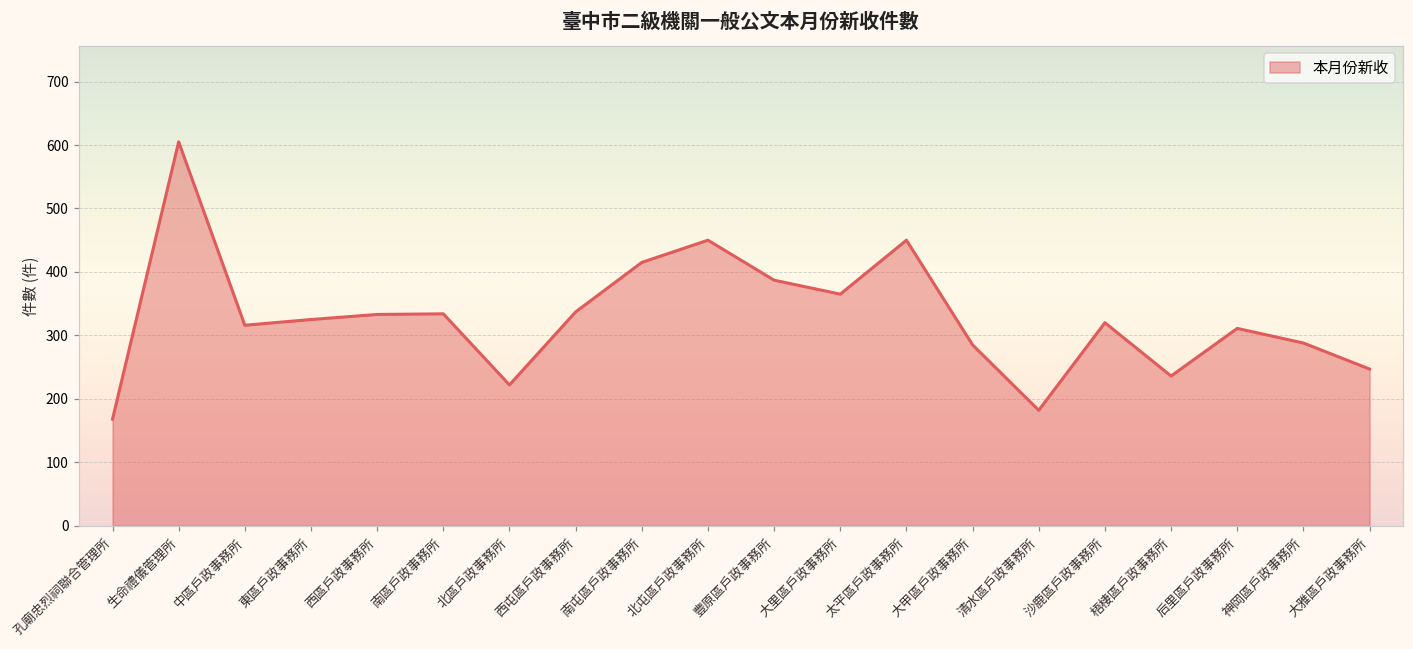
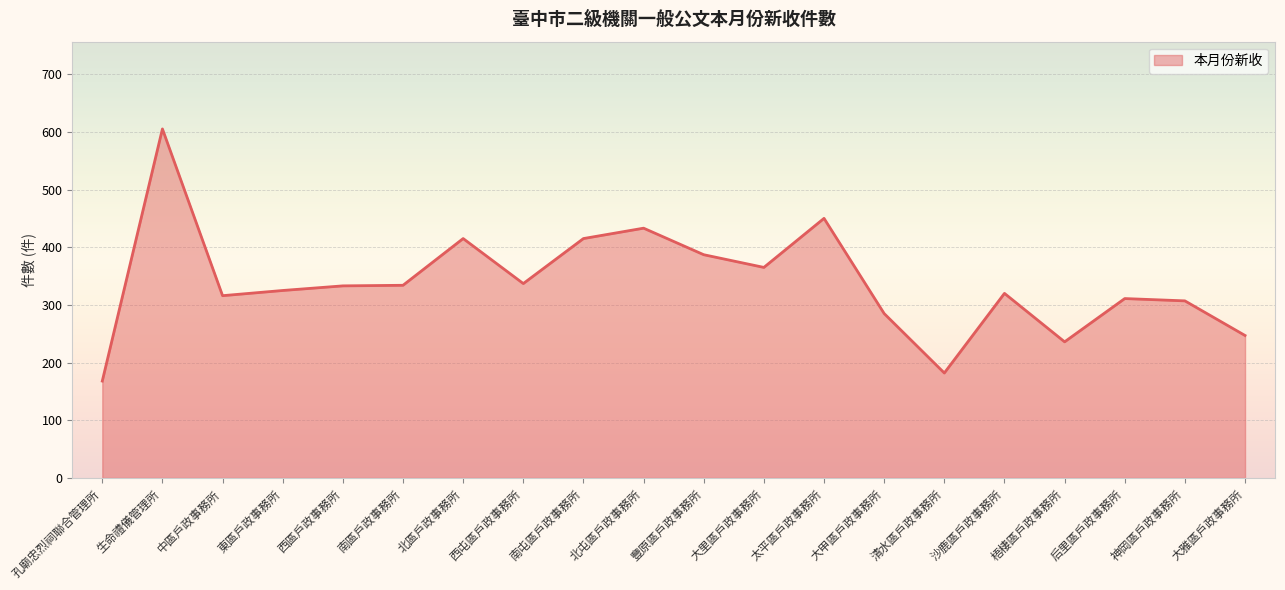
北區戶政事務所: 220 -> 420
北屯區戶政事務所: 450 -> 430
神岡區戶政事務所: 290 -> 310
